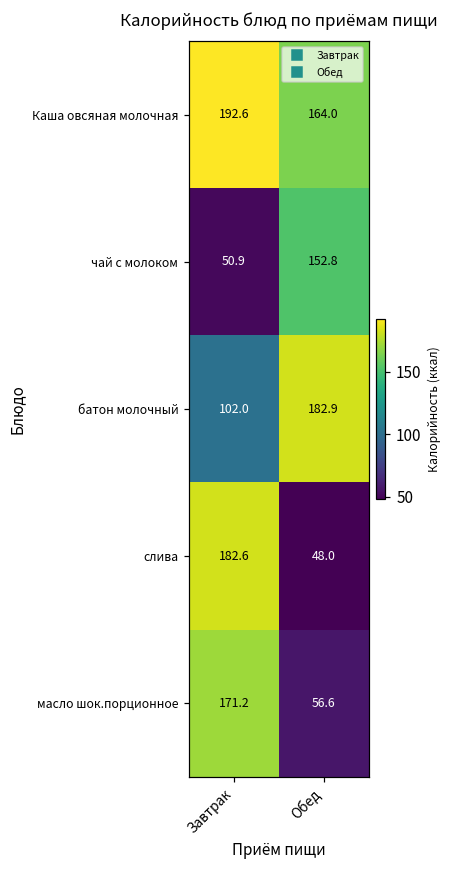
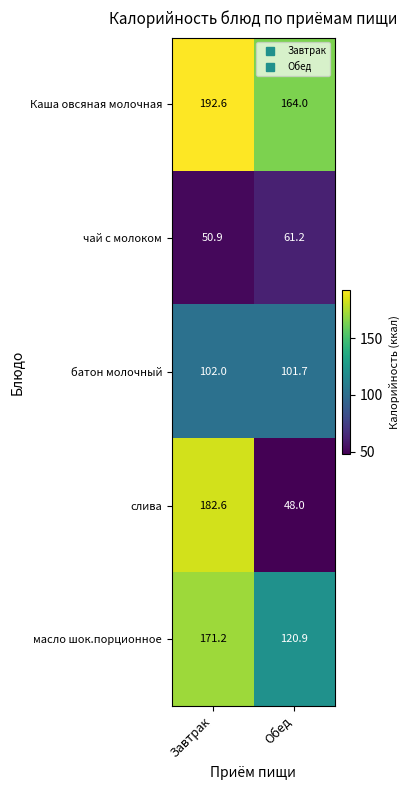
чай с молоком, Обед: 152.8 -> 61.2
батон молочный, Обед: 182.9 -> 101.7
масло шок.порционное, Обед: 56.6 -> 120.9
